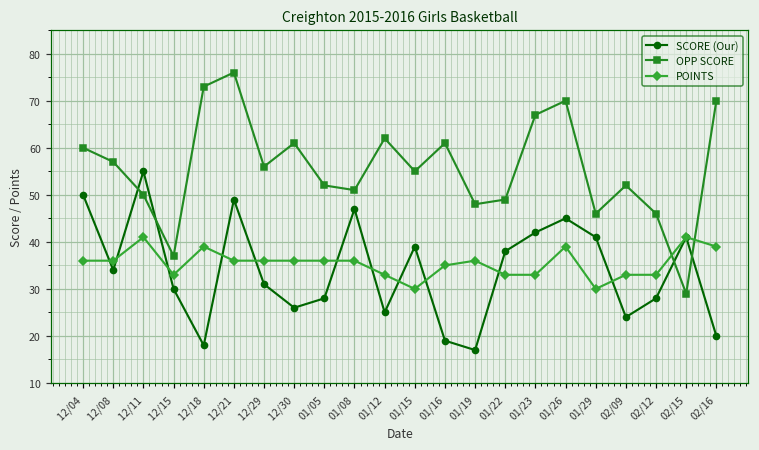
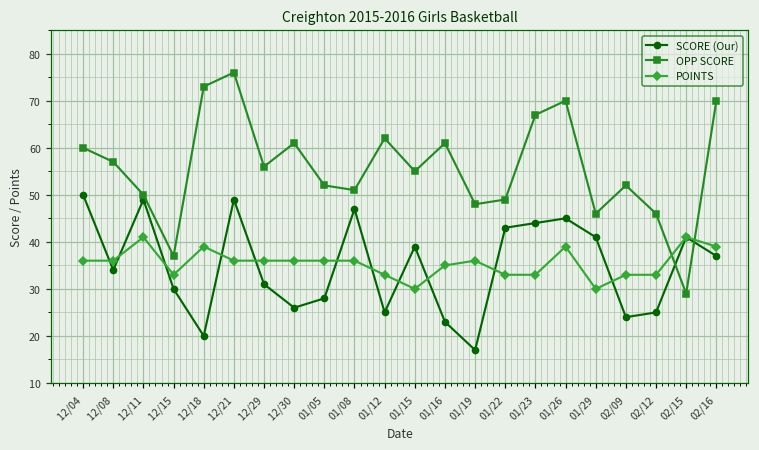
SCORE (Our), 12/11: 55 -> 49
SCORE (Our), 12/18: 18 -> 20
SCORE (Our), 01/16: 19 -> 23
SCORE (Our), 01/22: 38 -> 43
SCORE (Our), 01/23: 42 -> 44
SCORE (Our), 02/12: 28 -> 25
SCORE (Our), 02/16: 20 -> 37
